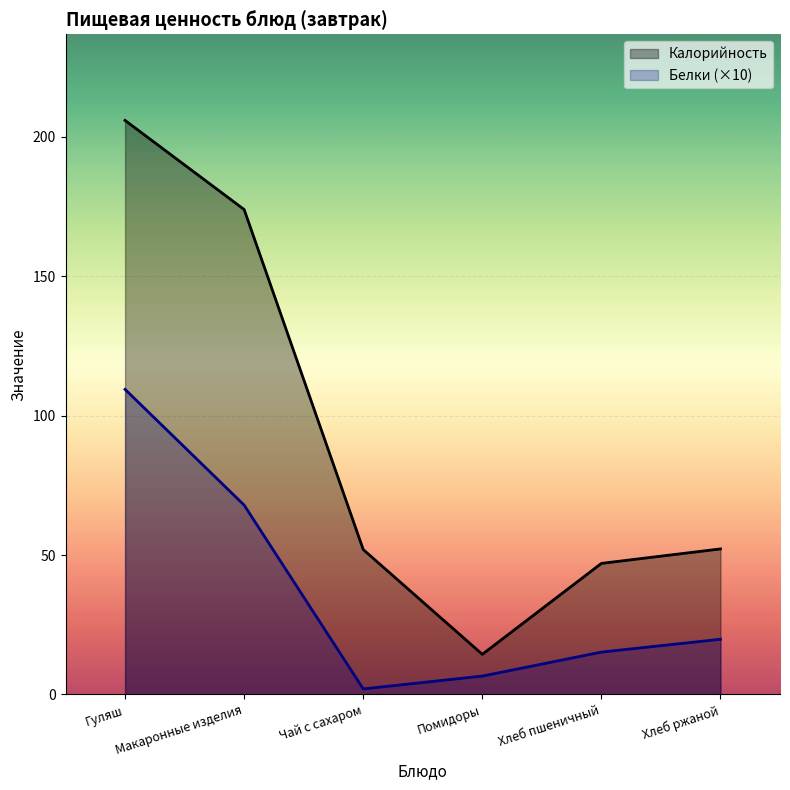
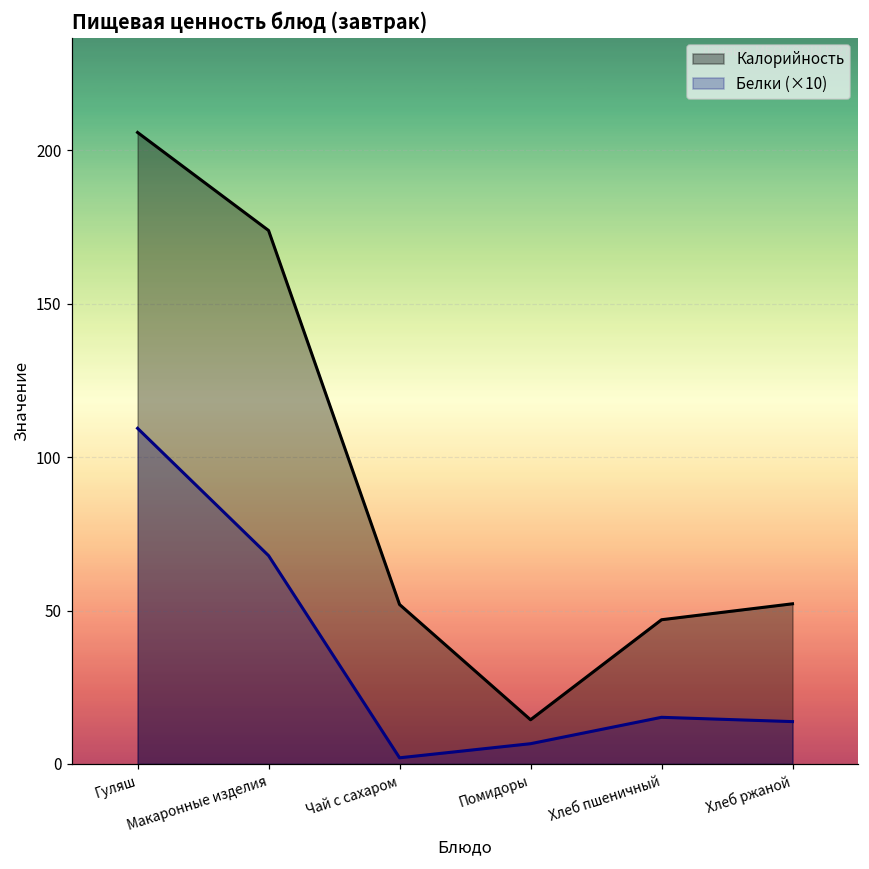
Белки (×10), Хлеб ржаной: 20 -> 14
